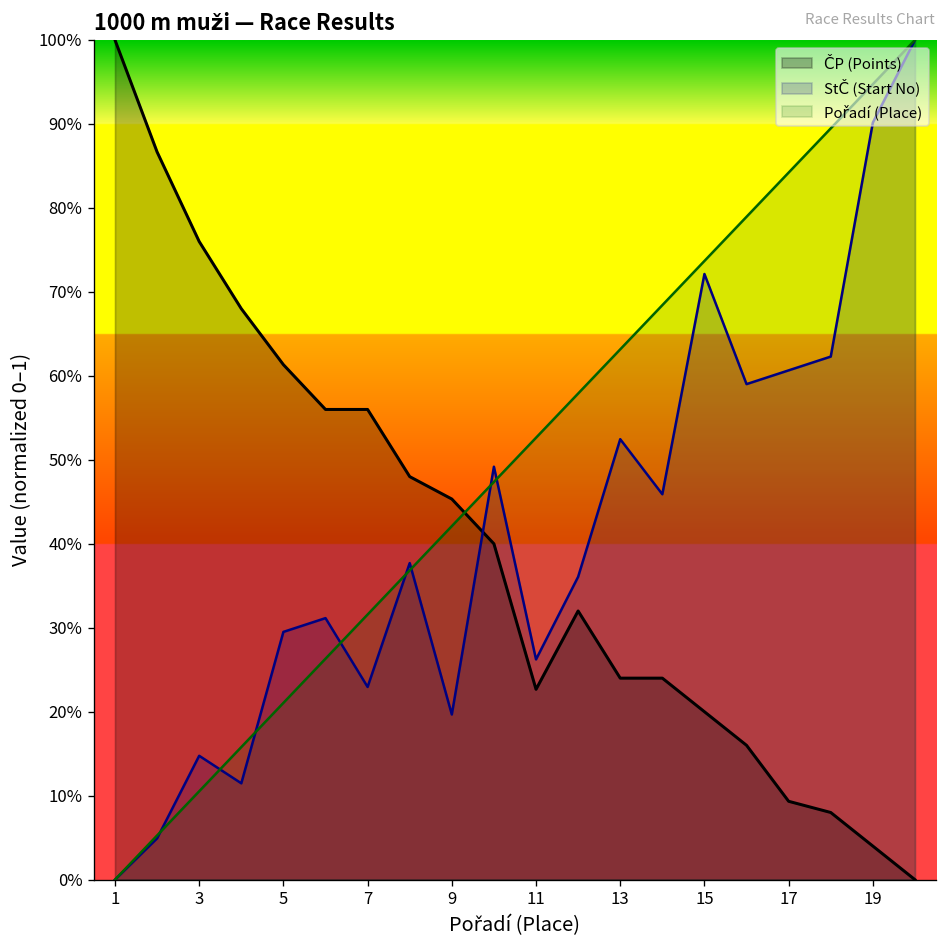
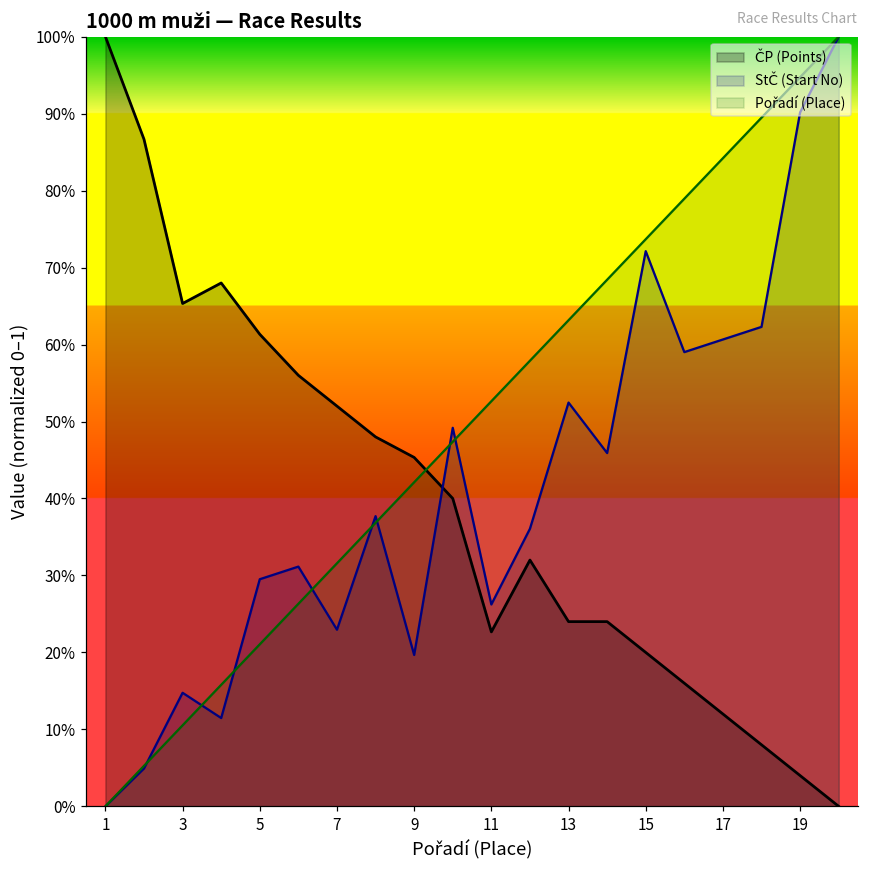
ČP (Points), 3: 76% -> 65%
ČP (Points), 7: 56% -> 52%
ČP (Points), 17: 9% -> 12%
